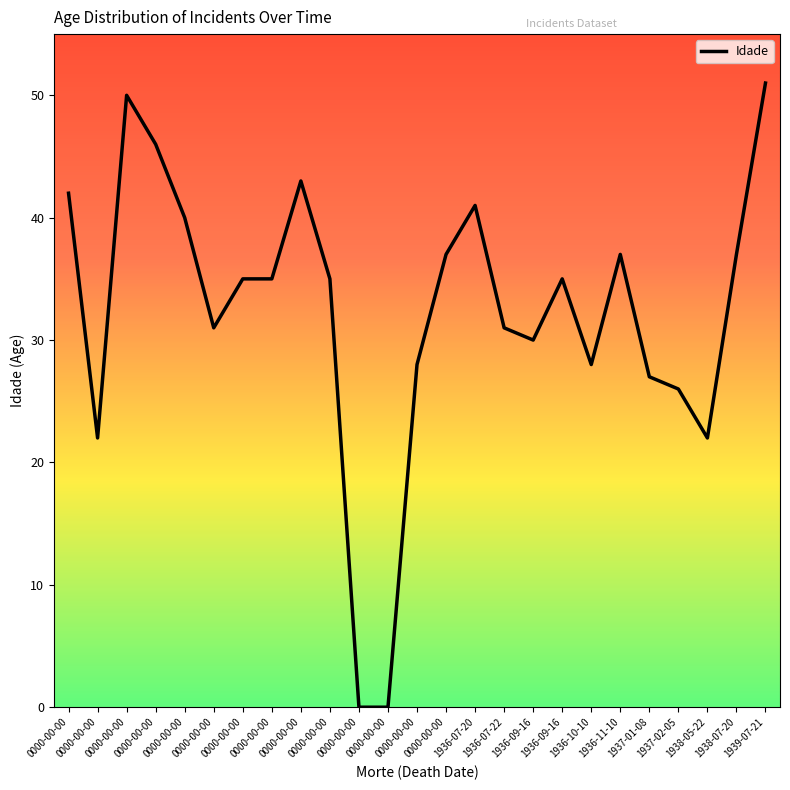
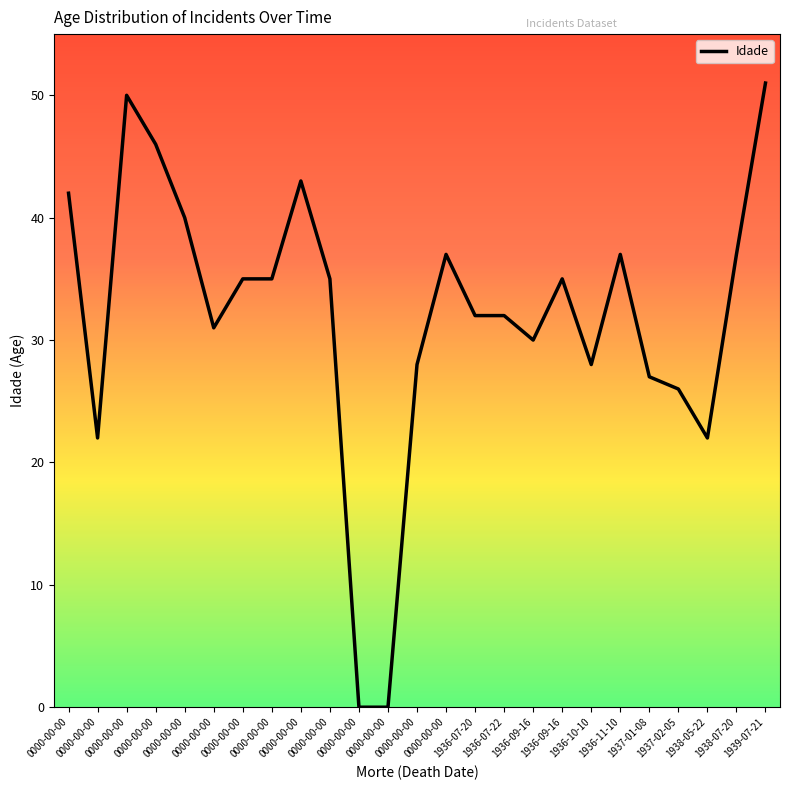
1936-07-20: 41 -> 32
1936-07-22: 31 -> 32
